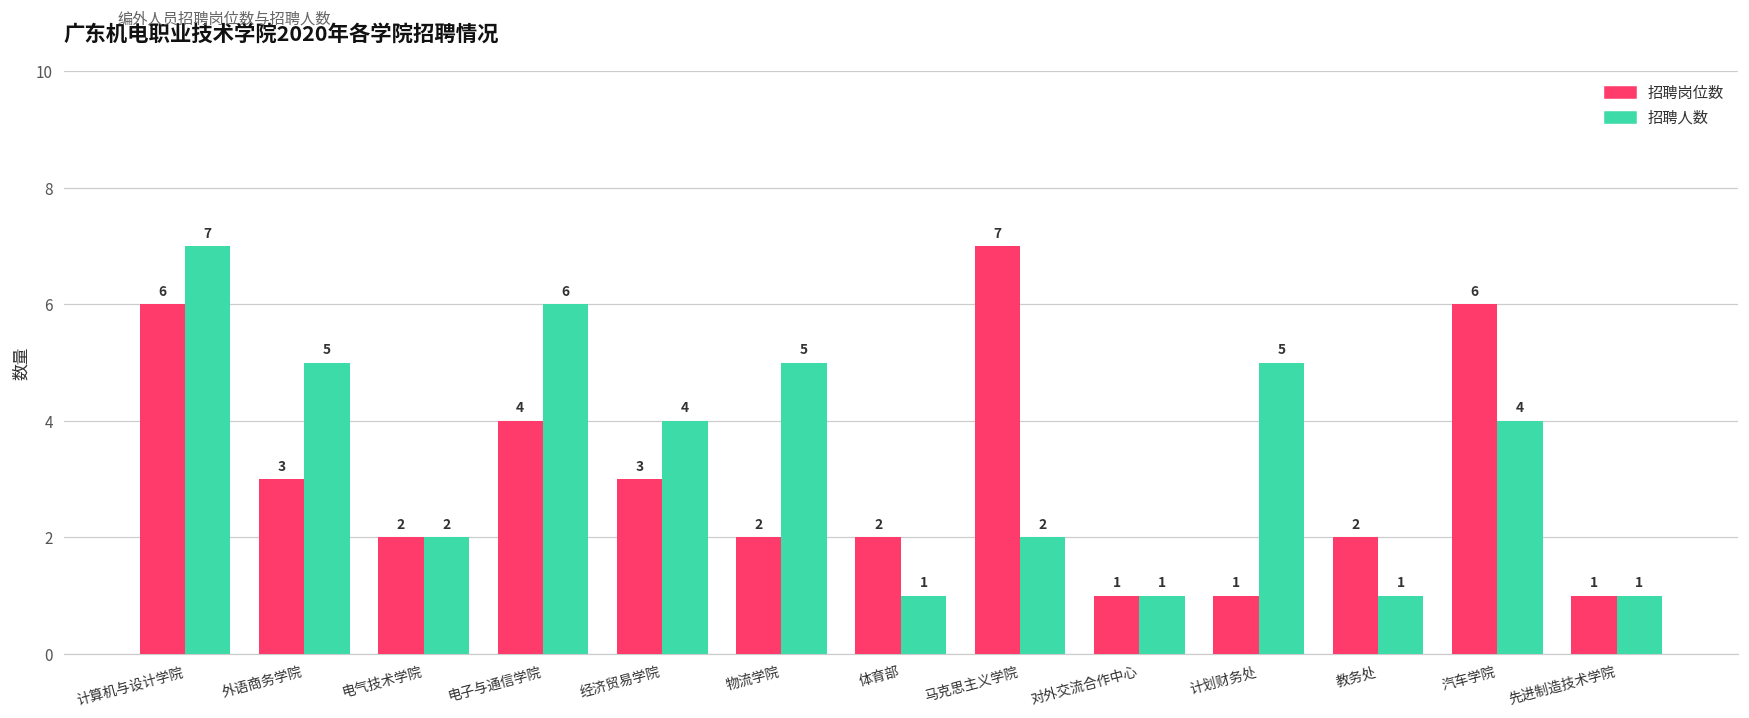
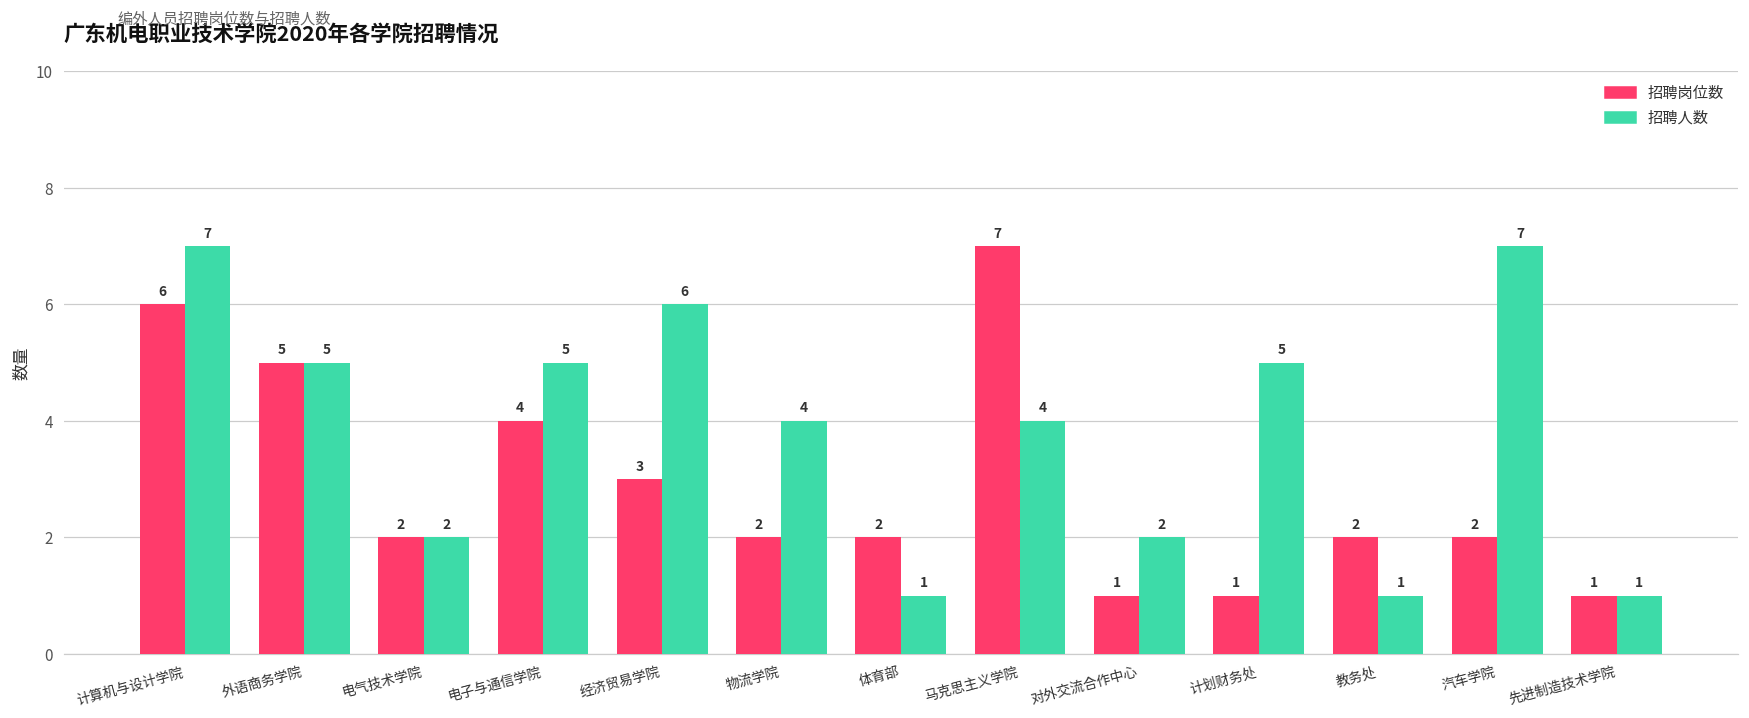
招聘岗位数, 外语商务学院: 3 -> 5
招聘人数, 电子与通信学院: 6 -> 5
招聘人数, 经济贸易学院: 4 -> 6
招聘人数, 物流学院: 5 -> 4
招聘人数, 马克思主义学院: 2 -> 4
招聘人数, 对外交流合作中心: 1 -> 2
招聘岗位数, 汽车学院: 6 -> 2
招聘人数, 汽车学院: 4 -> 7
